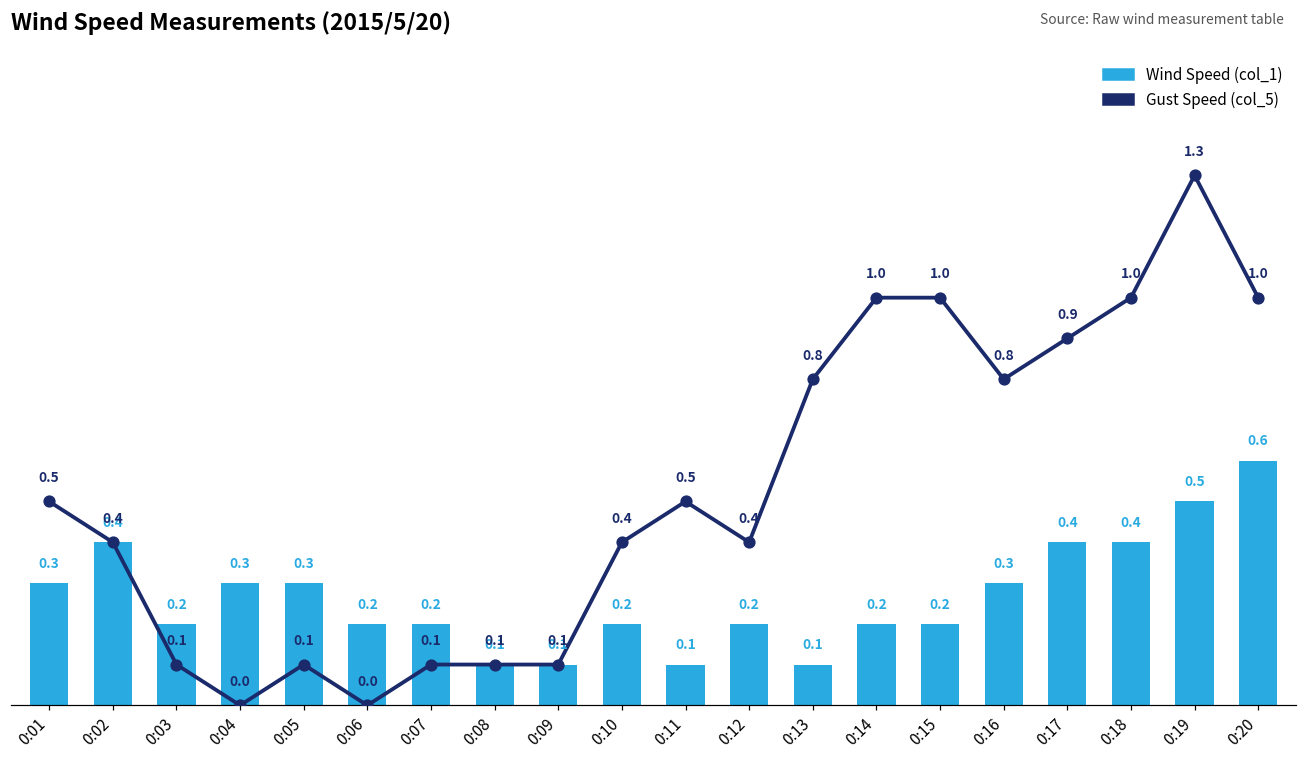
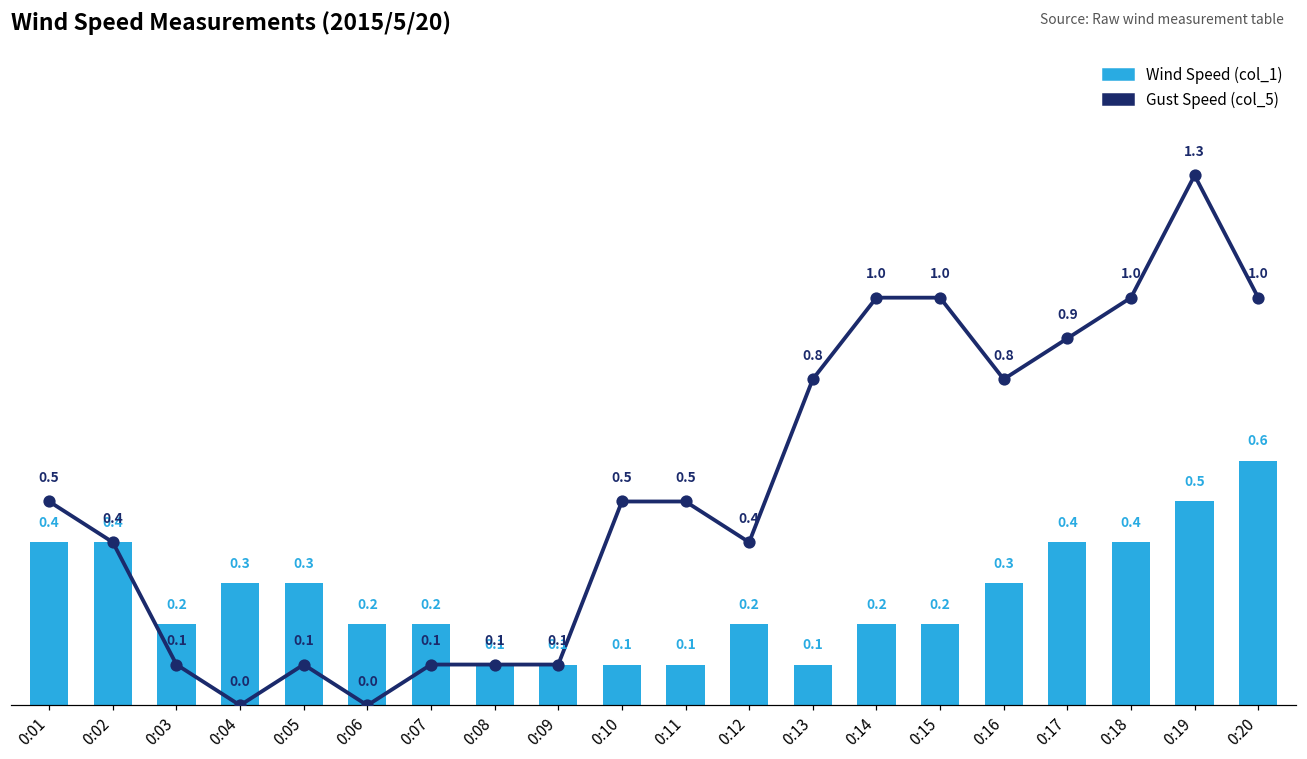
Wind Speed (col_1), 0:01: 0.3 -> 0.4
Gust Speed (col_5), 0:10: 0.4 -> 0.5
Wind Speed (col_1), 0:10: 0.2 -> 0.1
